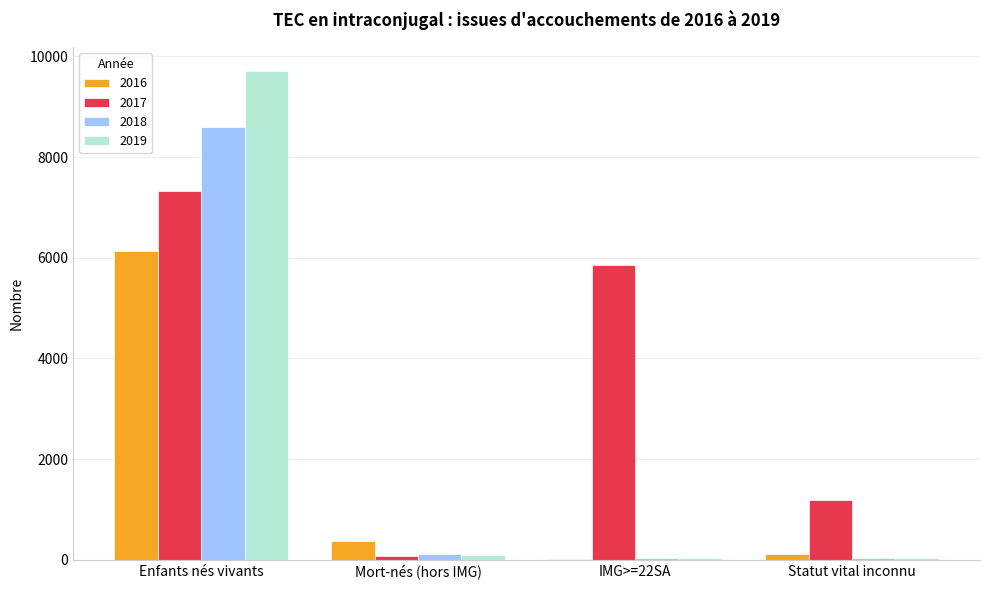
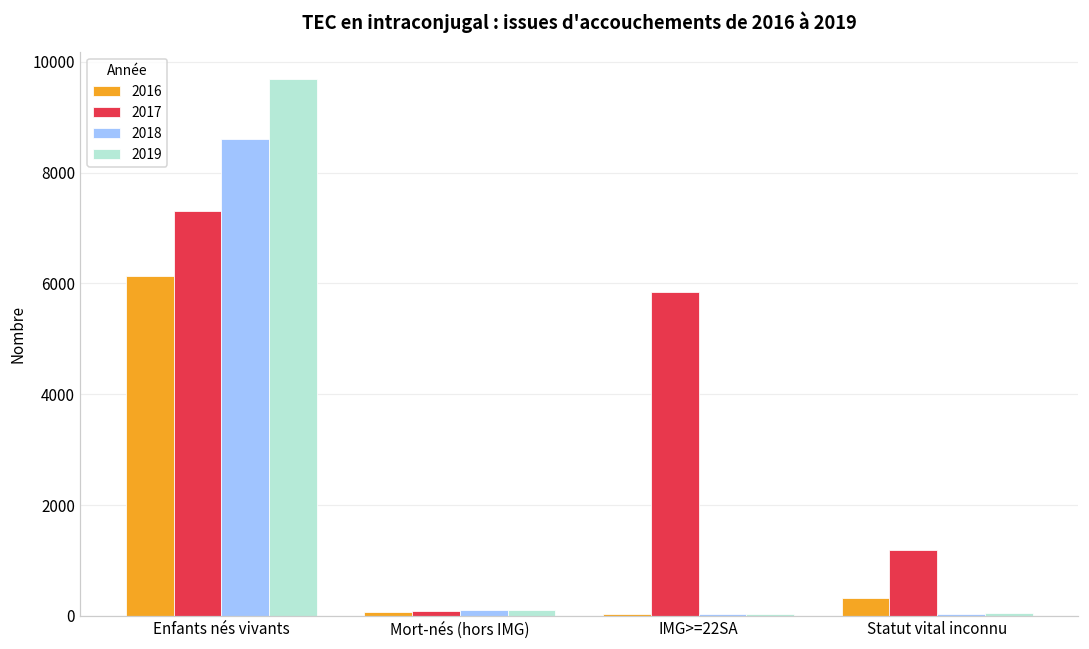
2016, Mort-nés (hors IMG): 400 -> 100
2016, Statut vital inconnu: 100 -> 300
